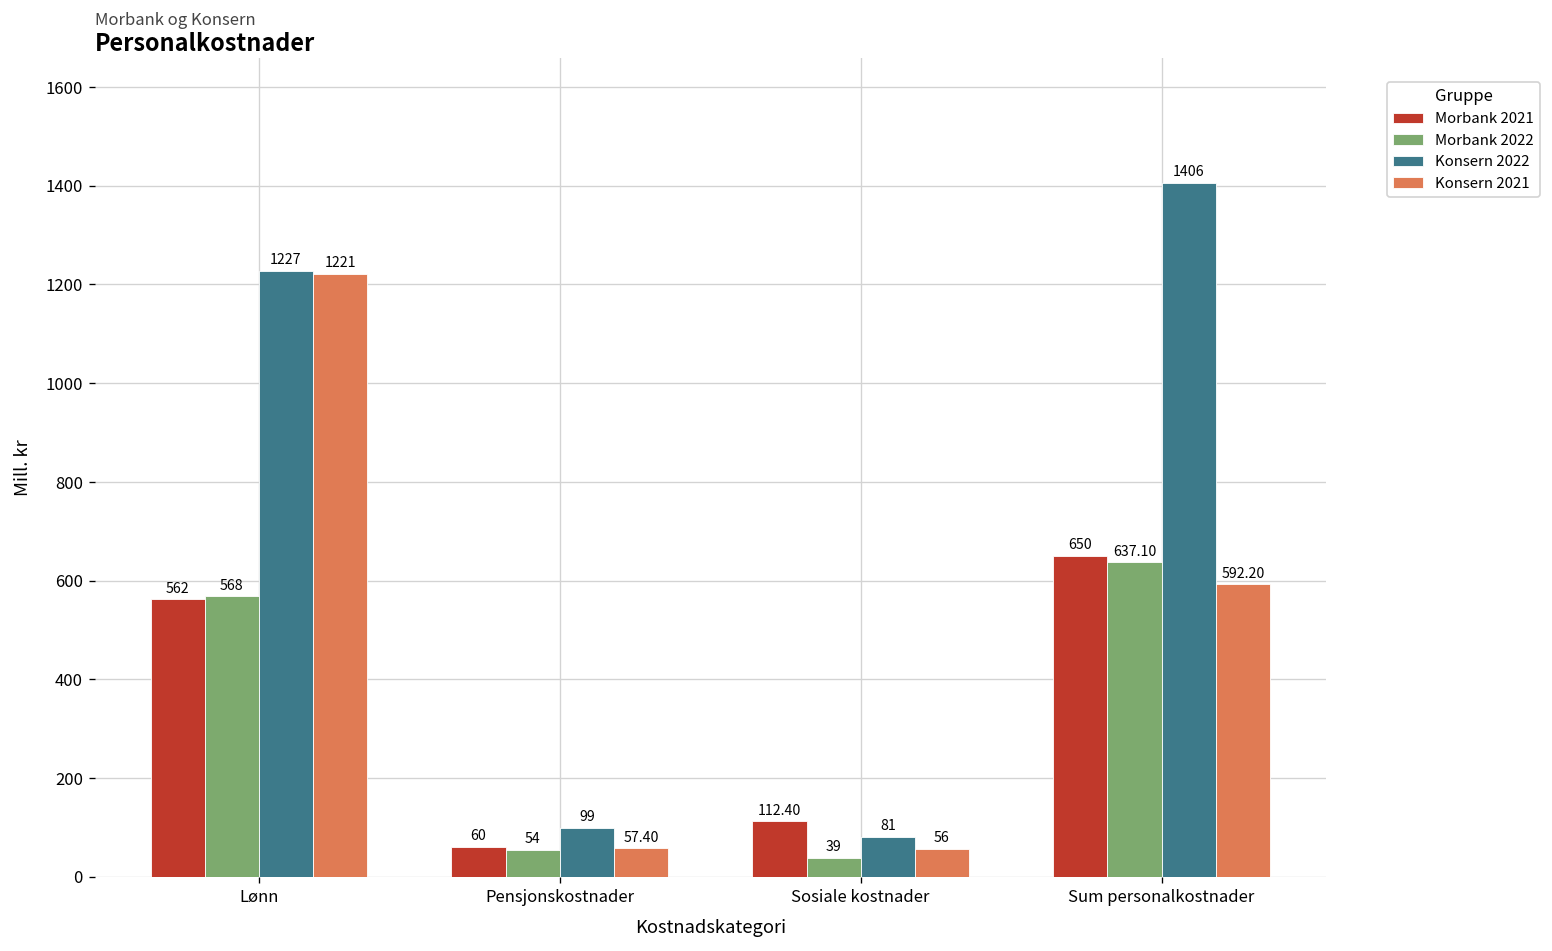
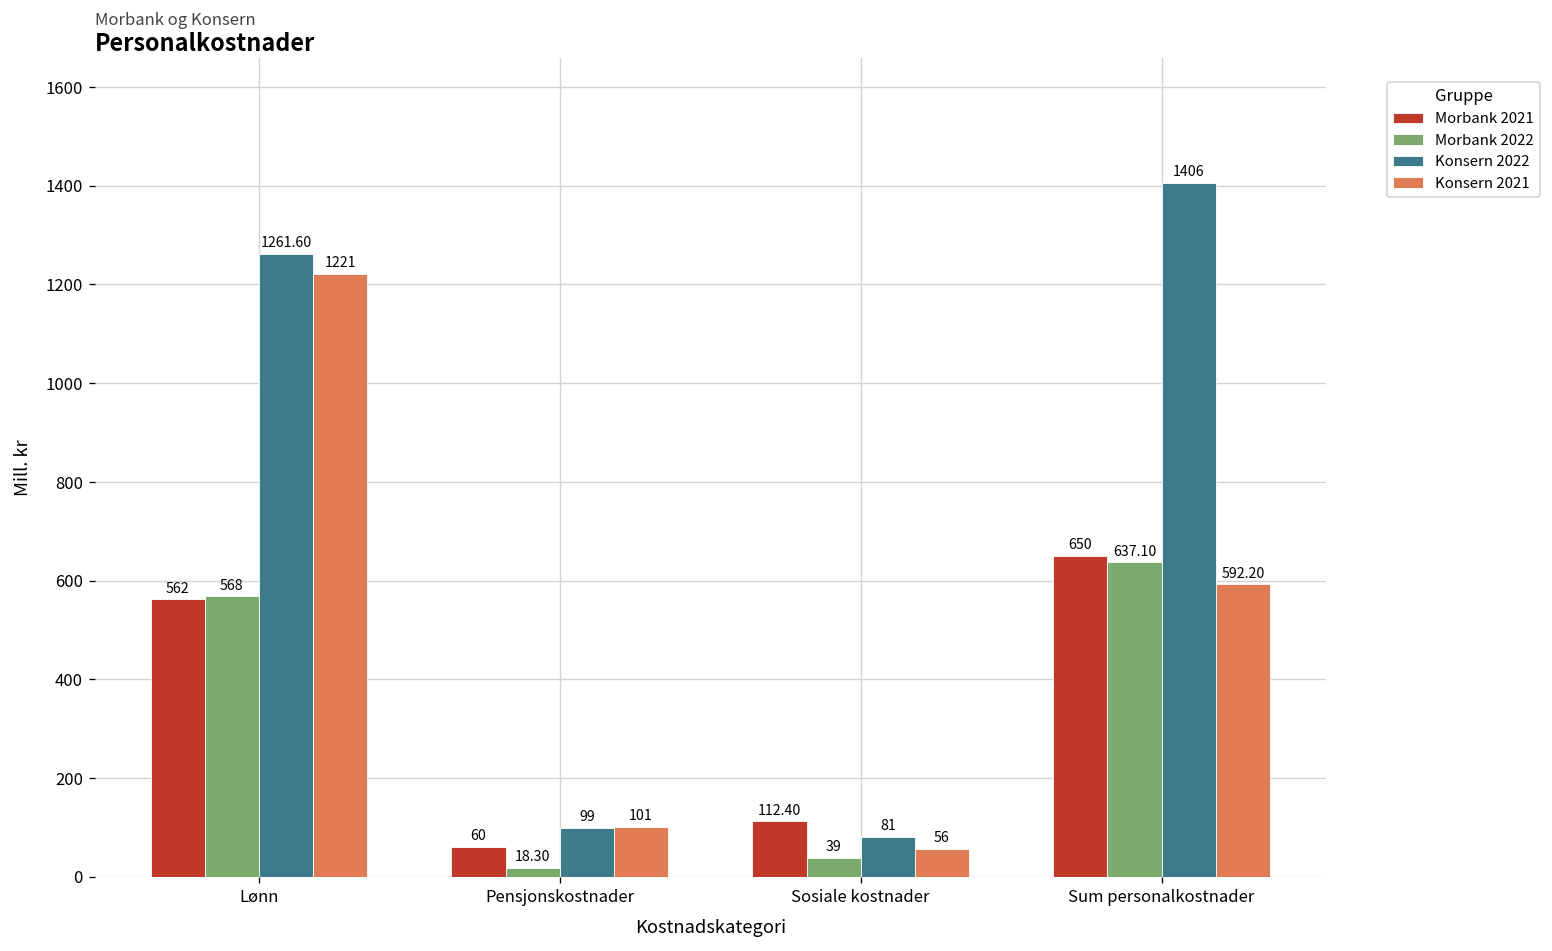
Konsern 2022, Lønn: 1227 -> 1261.60
Morbank 2022, Pensjonskostnader: 54 -> 18.30
Konsern 2021, Pensjonskostnader: 57.40 -> 101
